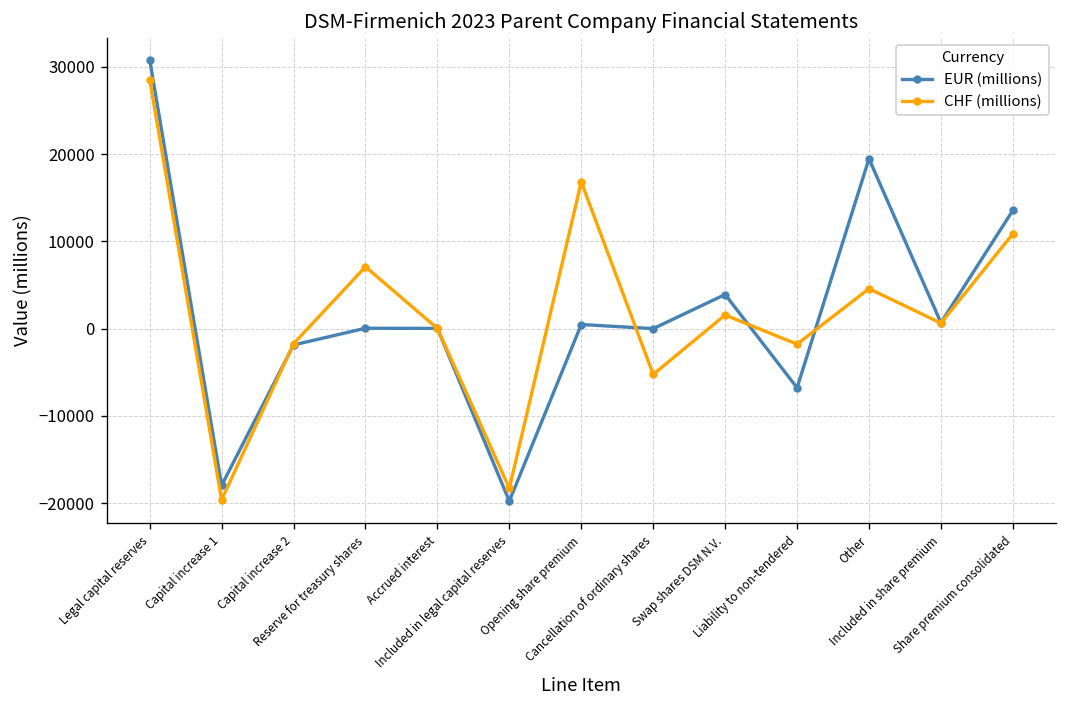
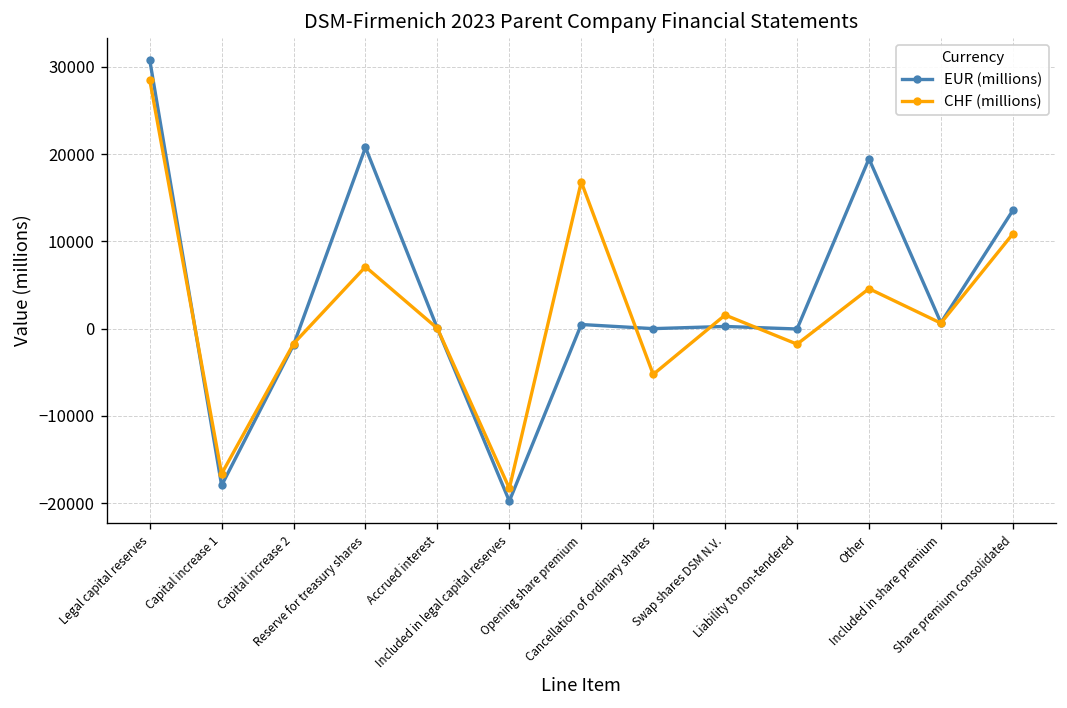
CHF (millions), Capital increase 1: -20000 -> -17000
EUR (millions), Reserve for treasury shares: 0 -> 21000
EUR (millions), Swap shares DSM N.V.: 4000 -> 0
EUR (millions), Liability to non-tendered: -7000 -> 0
